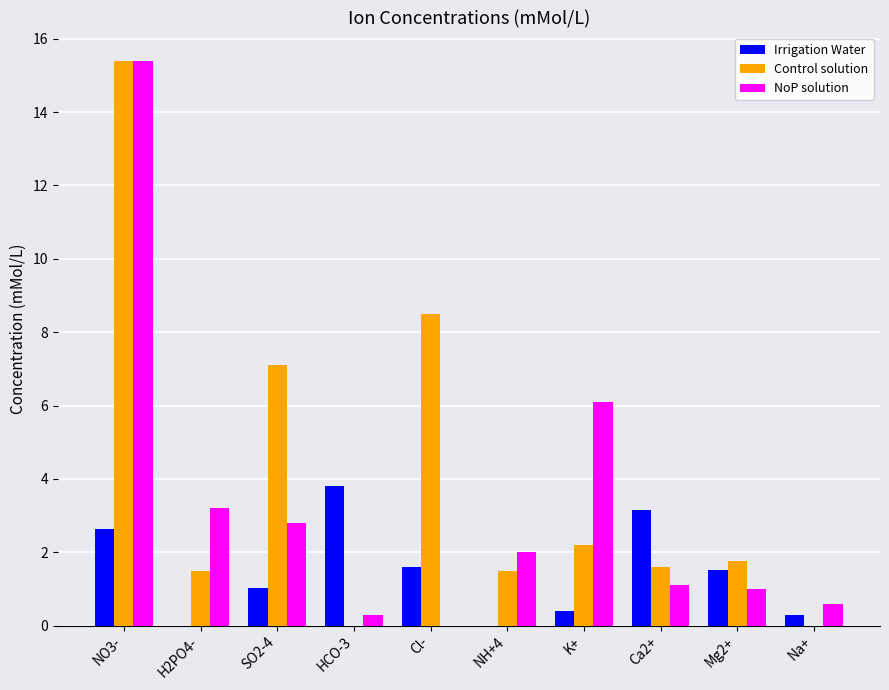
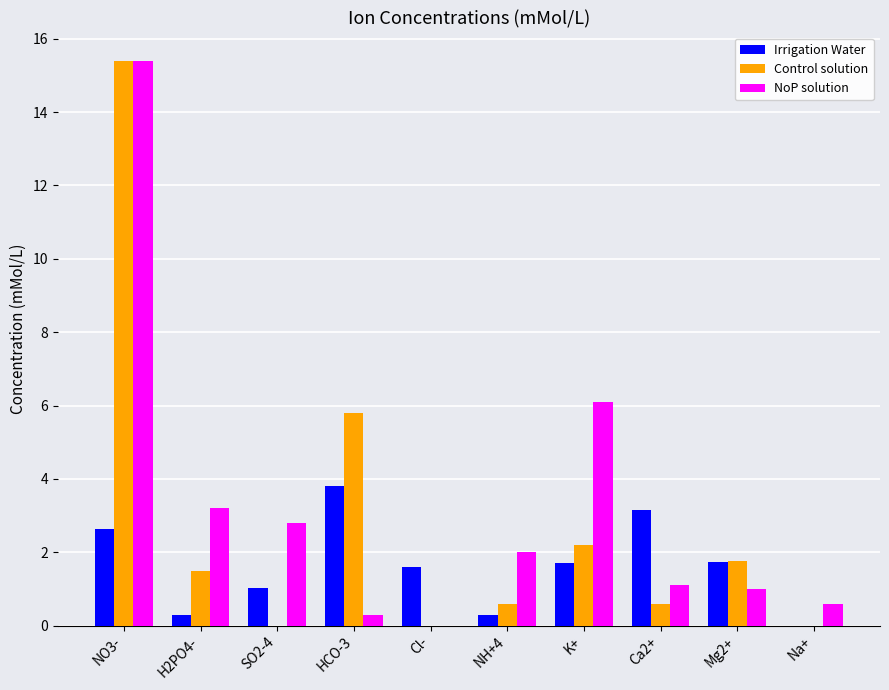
Irrigation Water, H2PO4-: 0.0 -> 0.3
Control solution, SO2-4: 7.1 -> 0.0
Control solution, HCO-3: 0.0 -> 5.8
Control solution, Cl-: 8.5 -> 0.0
Irrigation Water, NH+4: 0.0 -> 0.3
Control solution, NH+4: 1.5 -> 0.6
Irrigation Water, K+: 0.4 -> 1.7
Control solution, Ca2+: 1.6 -> 0.6
Irrigation Water, Mg2+: 1.5 -> 1.7
Irrigation Water, Na+: 0.3 -> 0.0
